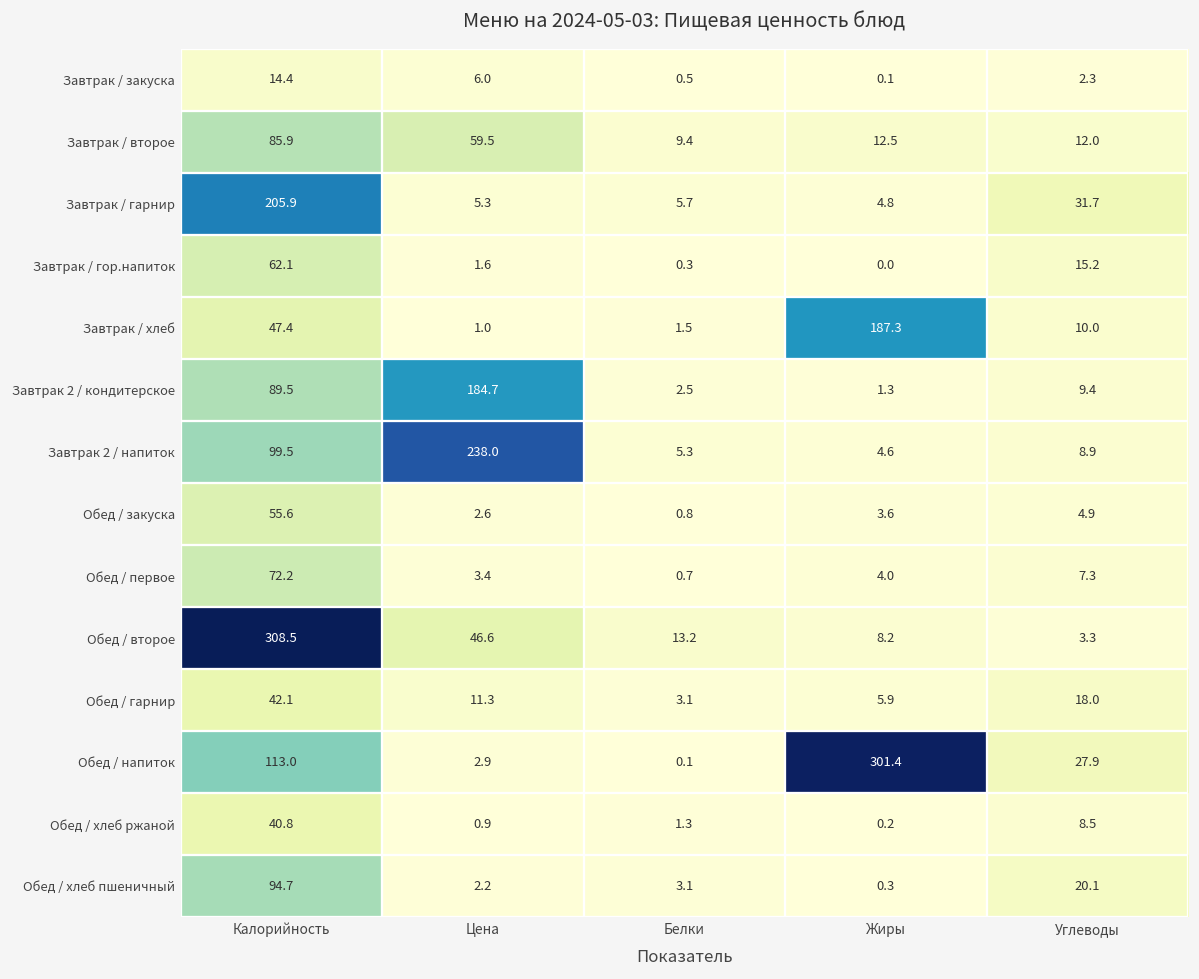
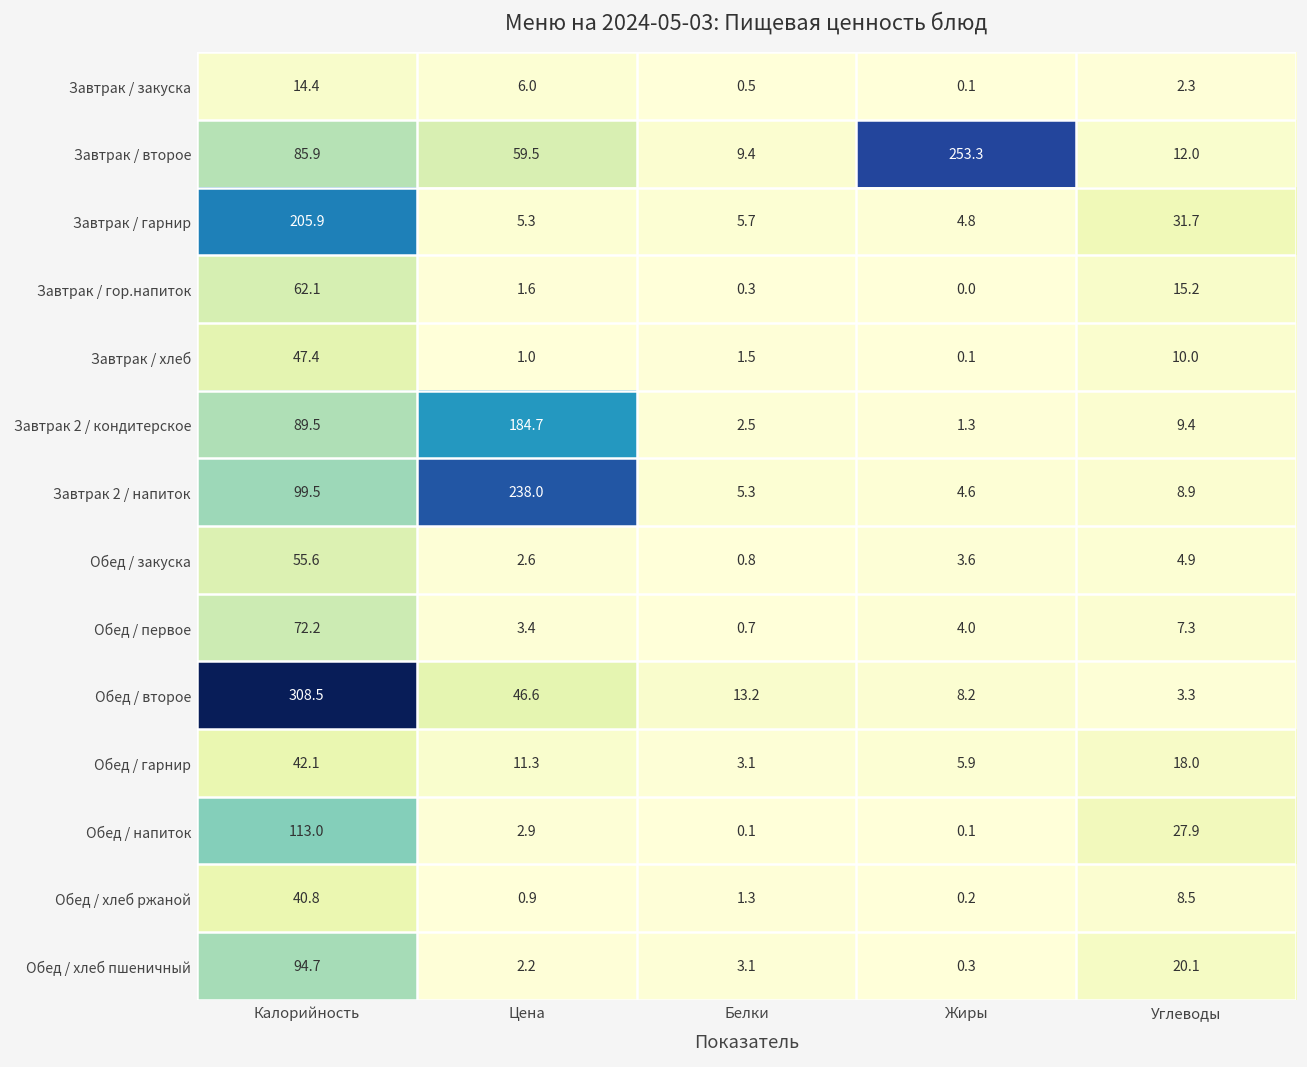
Завтрак / второе, Жиры: 12.5 -> 253.3
Завтрак / хлеб, Жиры: 187.3 -> 0.1
Обед / напиток, Жиры: 301.4 -> 0.1
